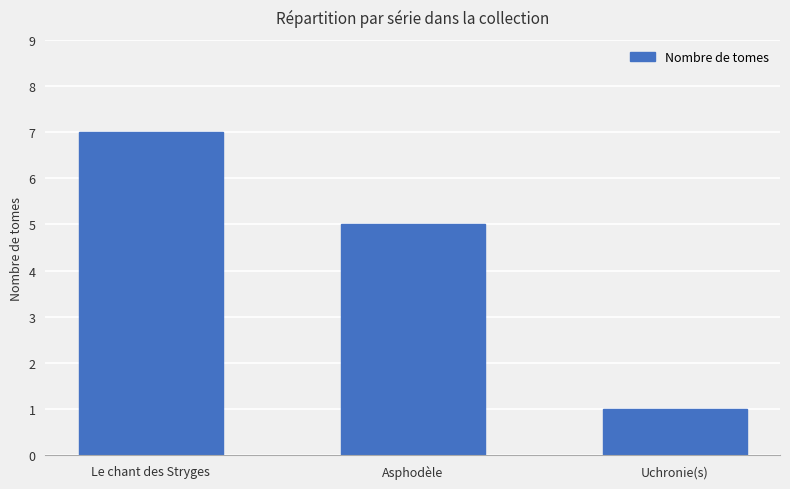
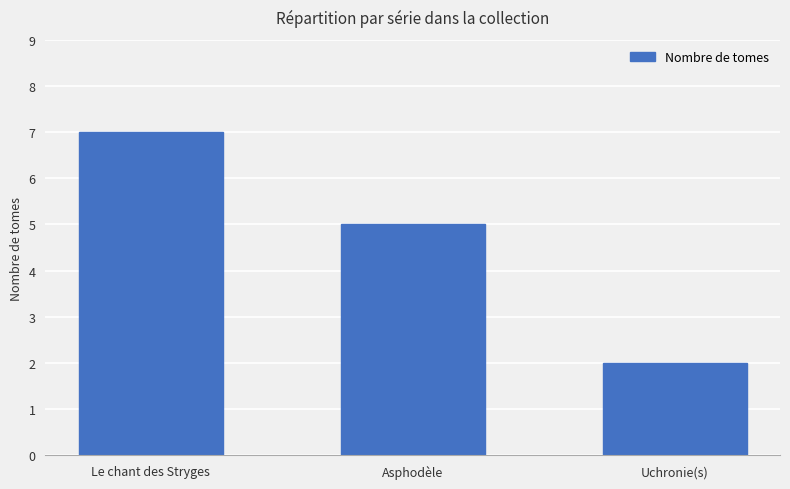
Uchronie(s): 1 -> 2
